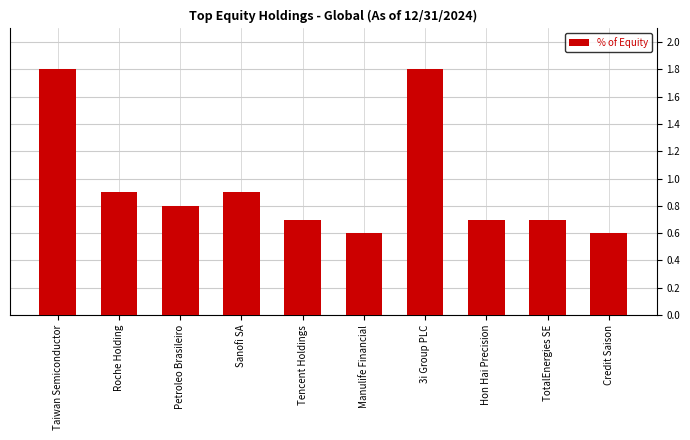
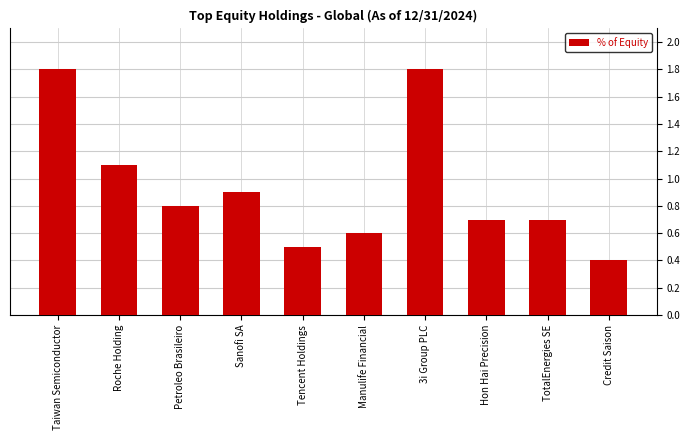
Roche Holding: 0.9 -> 1.1
Tencent Holdings: 0.7 -> 0.5
Credit Saison: 0.6 -> 0.4
